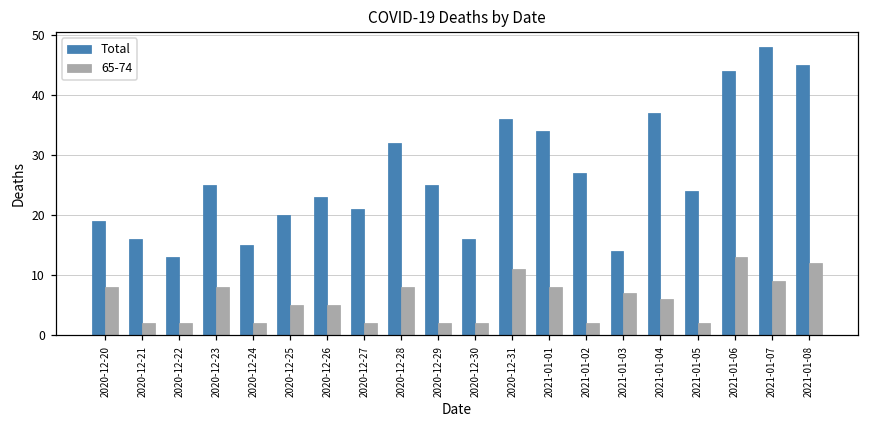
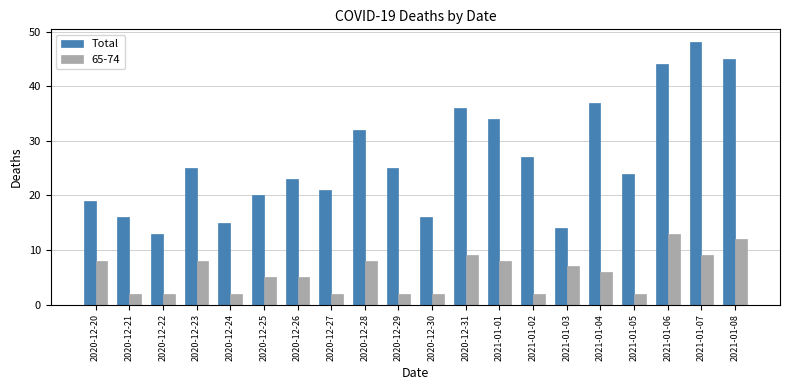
65-74, 2020-12-31: 11 -> 9
